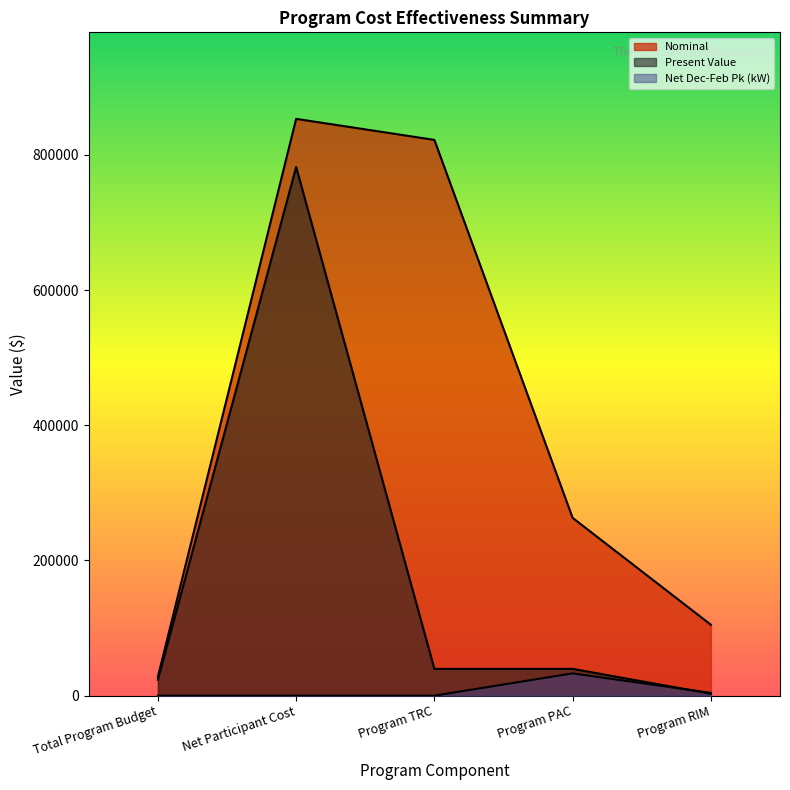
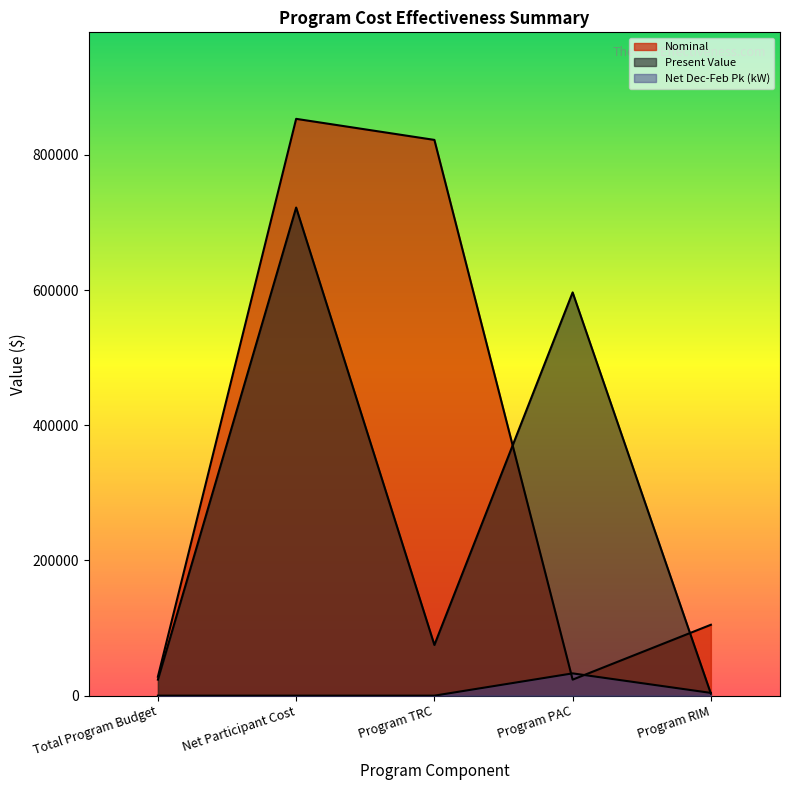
Present Value, Net Participant Cost: 780000 -> 720000
Present Value, Program TRC: 40000 -> 70000
Nominal, Program PAC: 260000 -> 20000
Present Value, Program PAC: 40000 -> 600000
